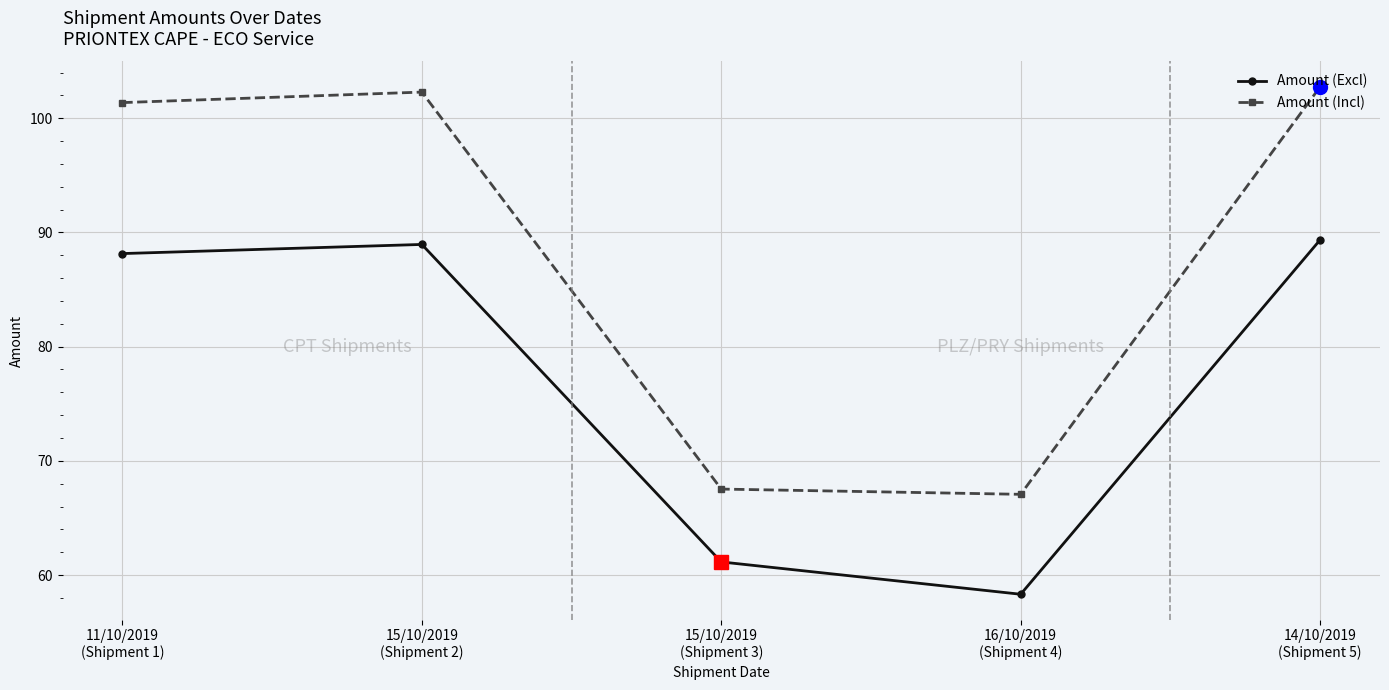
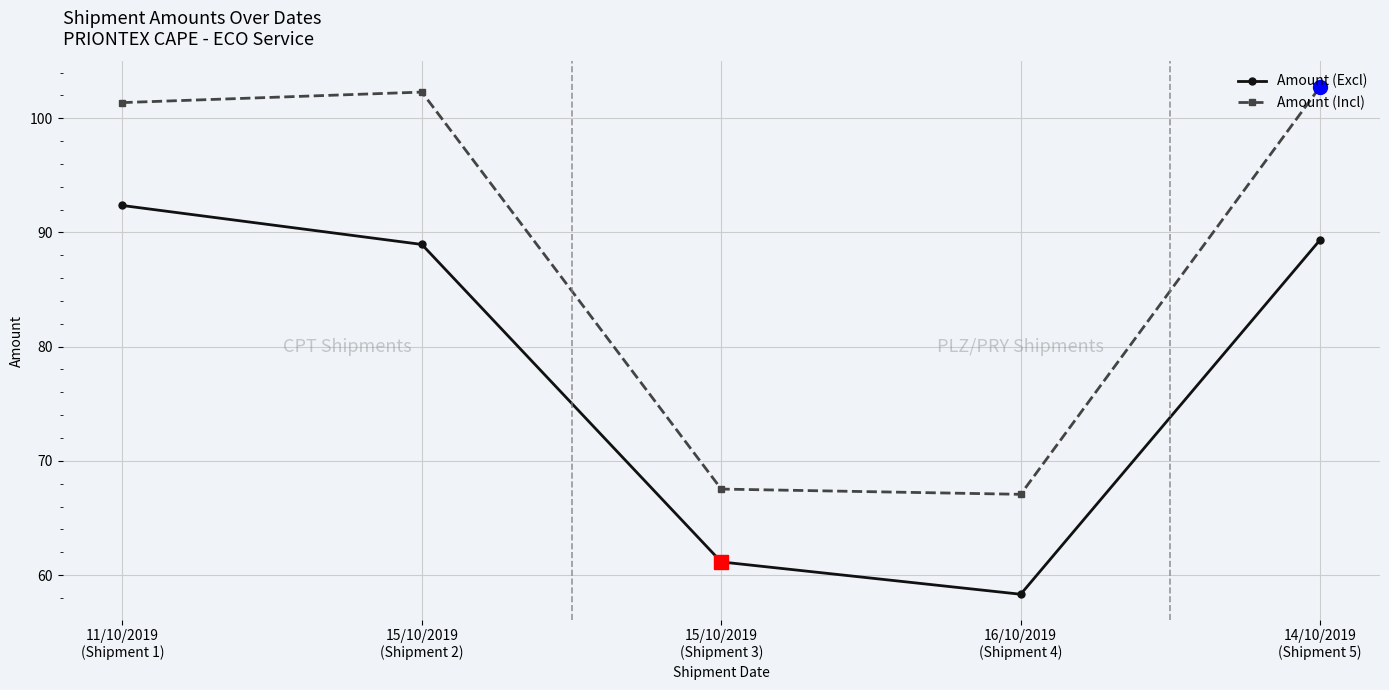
Amount (Excl), 11/10/2019 (Shipment 1): 88.2 -> 92.4
